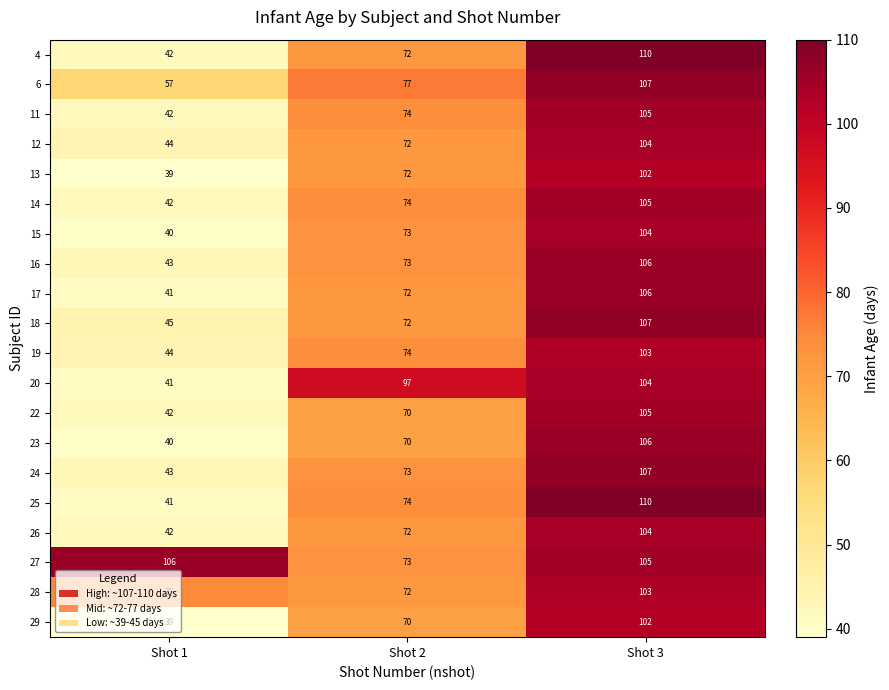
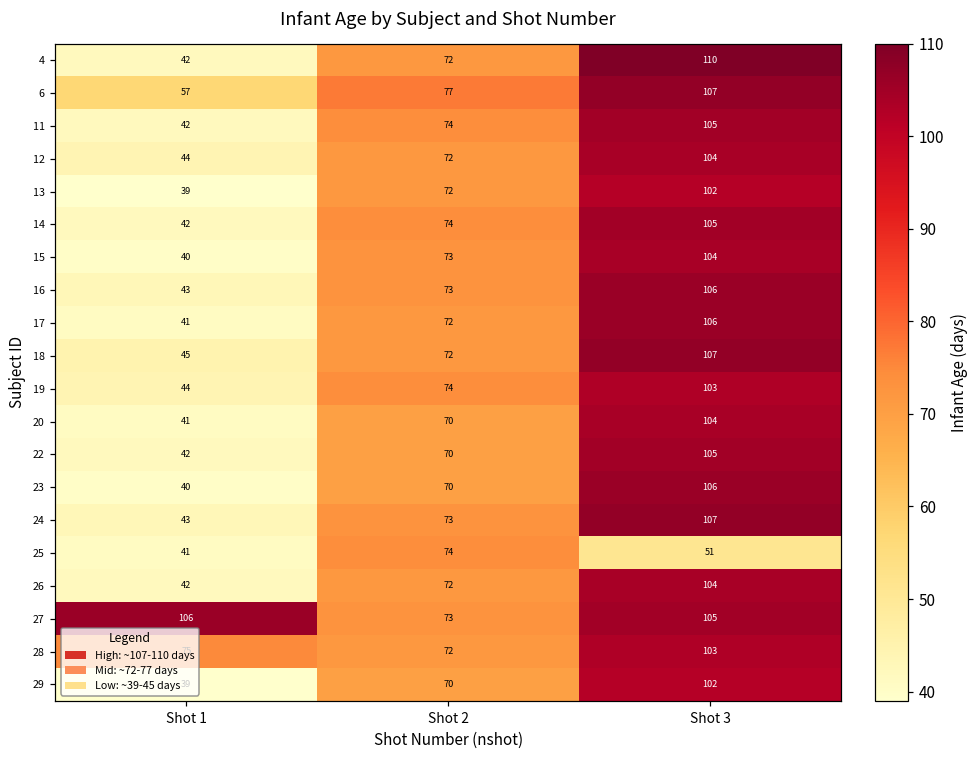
20, Shot 2: 97 -> 70
25, Shot 3: 110 -> 51
